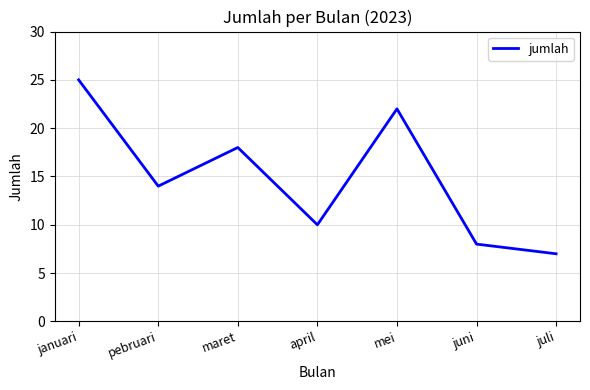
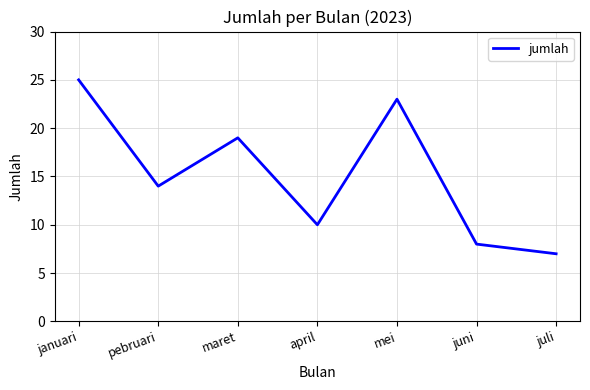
maret: 18 -> 19
mei: 22 -> 23
